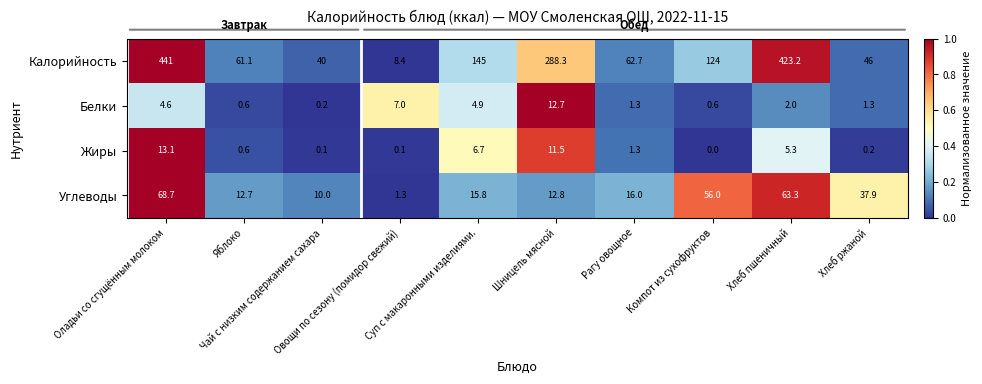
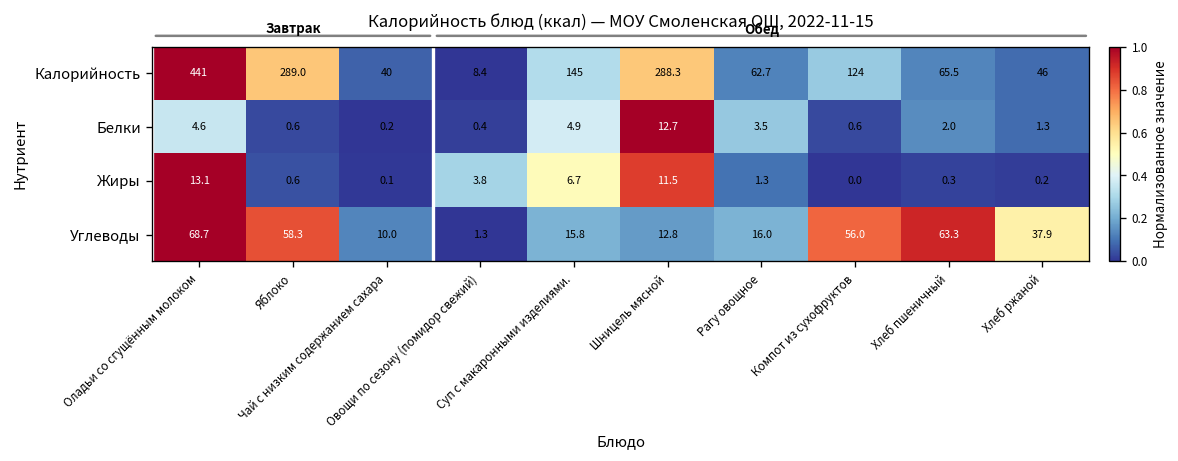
Калорийность, Яблоко: 61.1 -> 289.0
Калорийность, Хлеб пшеничный: 423.2 -> 65.5
Белки, Овощи по сезону (помидор свежий): 7.0 -> 0.4
Белки, Рагу овощное: 1.3 -> 3.5
Жиры, Овощи по сезону (помидор свежий): 0.1 -> 3.8
Жиры, Хлеб пшеничный: 5.3 -> 0.3
Углеводы, Яблоко: 12.7 -> 58.3
